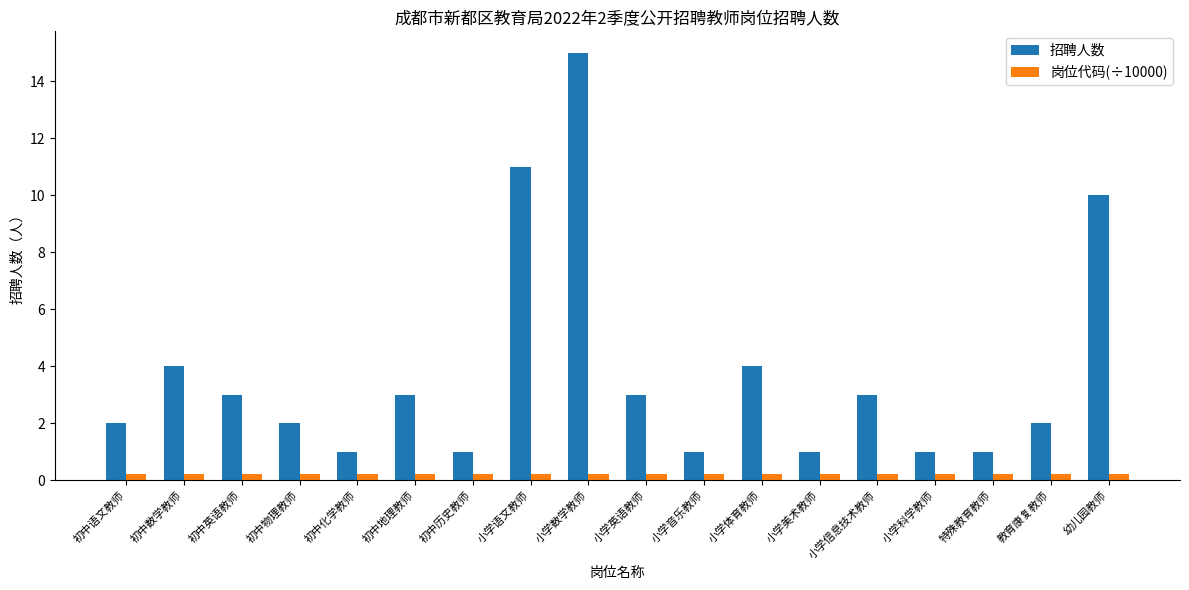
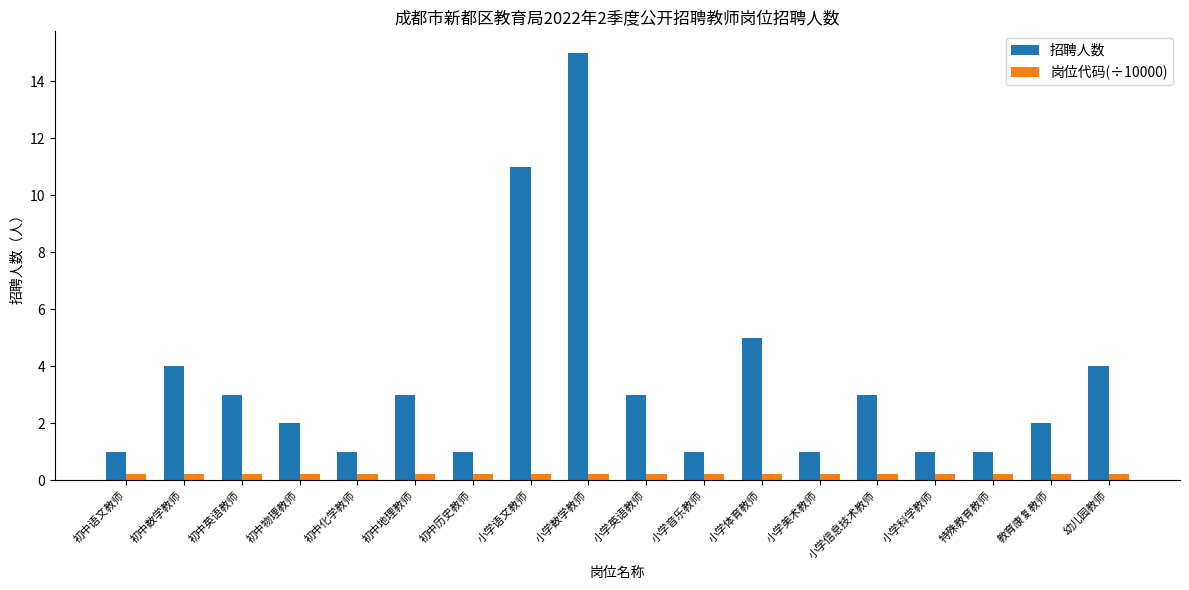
招聘人数, 初中语文教师: 2 -> 1
招聘人数, 小学体育教师: 4 -> 5
招聘人数, 幼儿园教师: 10 -> 4
